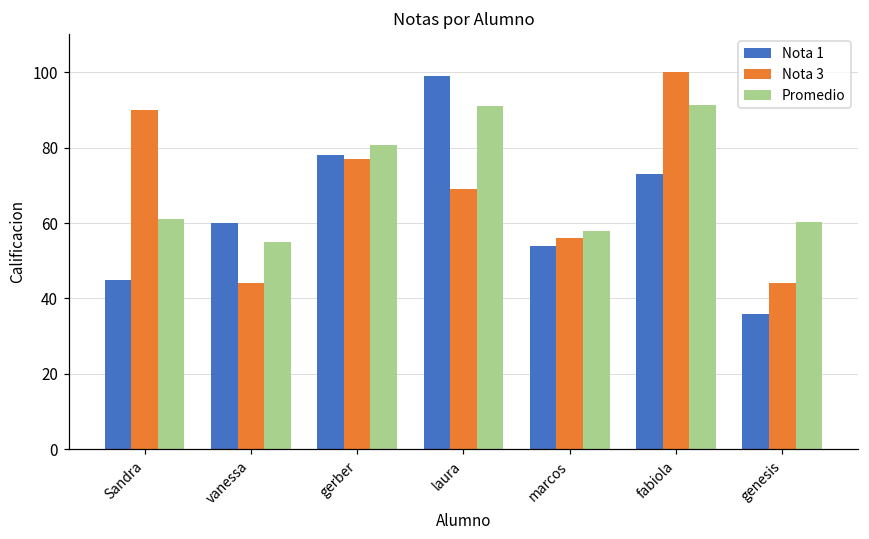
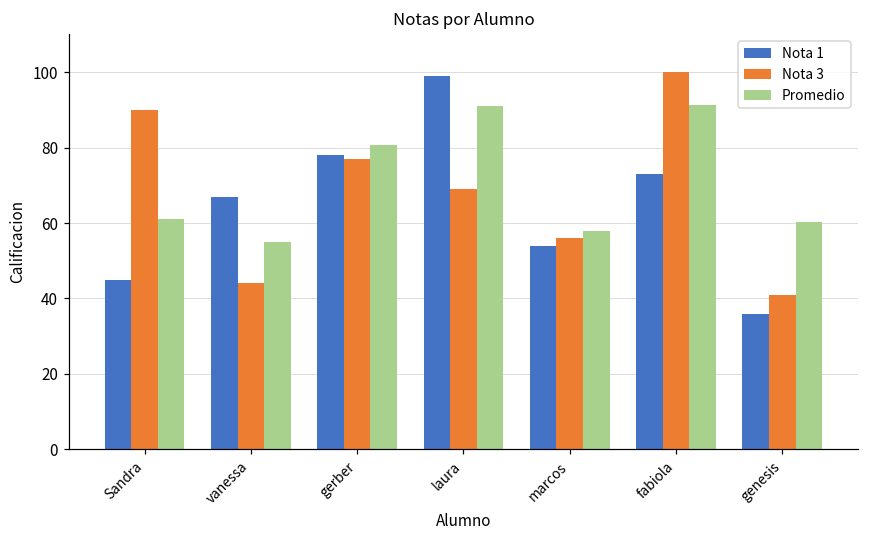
Nota 1, vanessa: 60 -> 67
Nota 3, genesis: 44 -> 41
